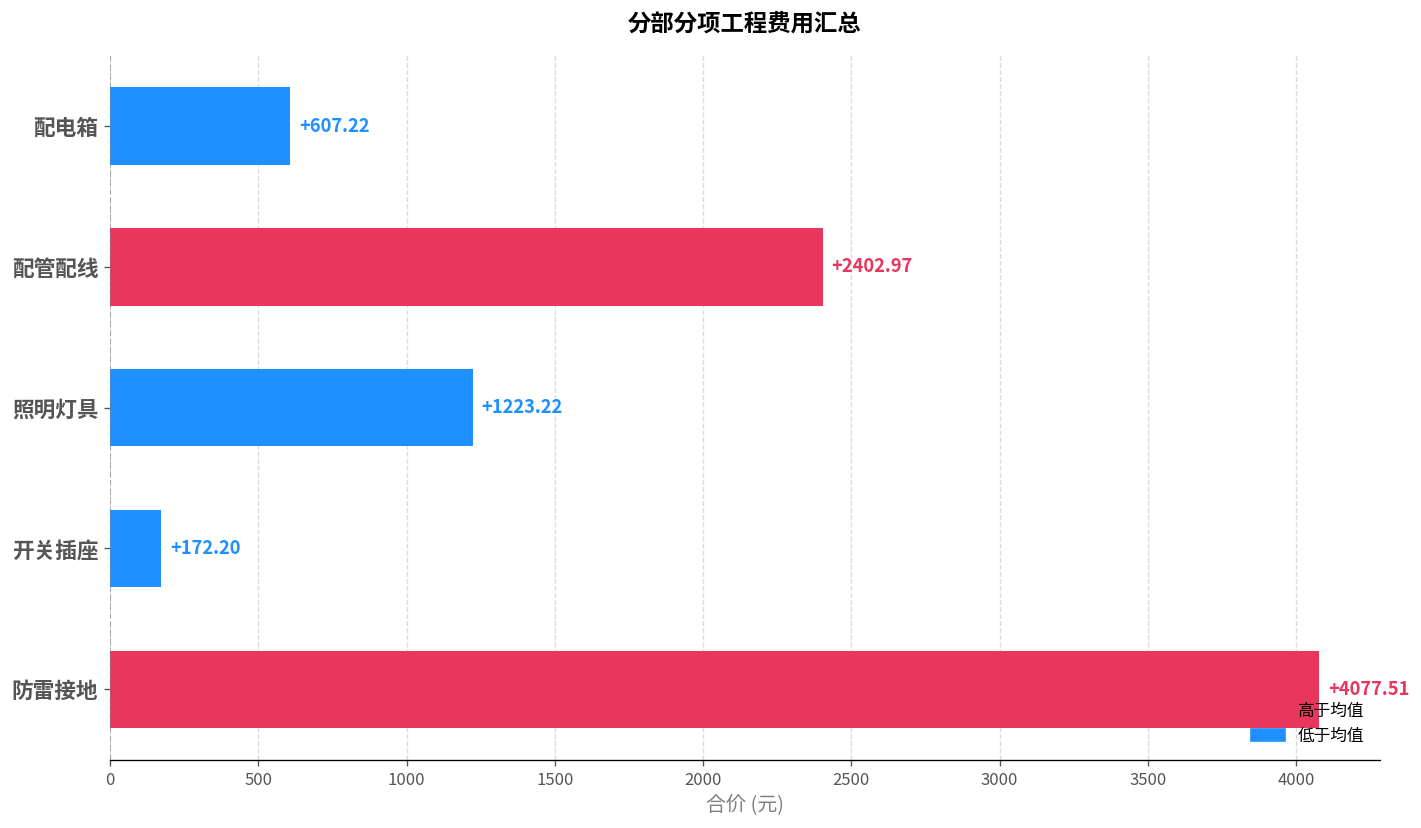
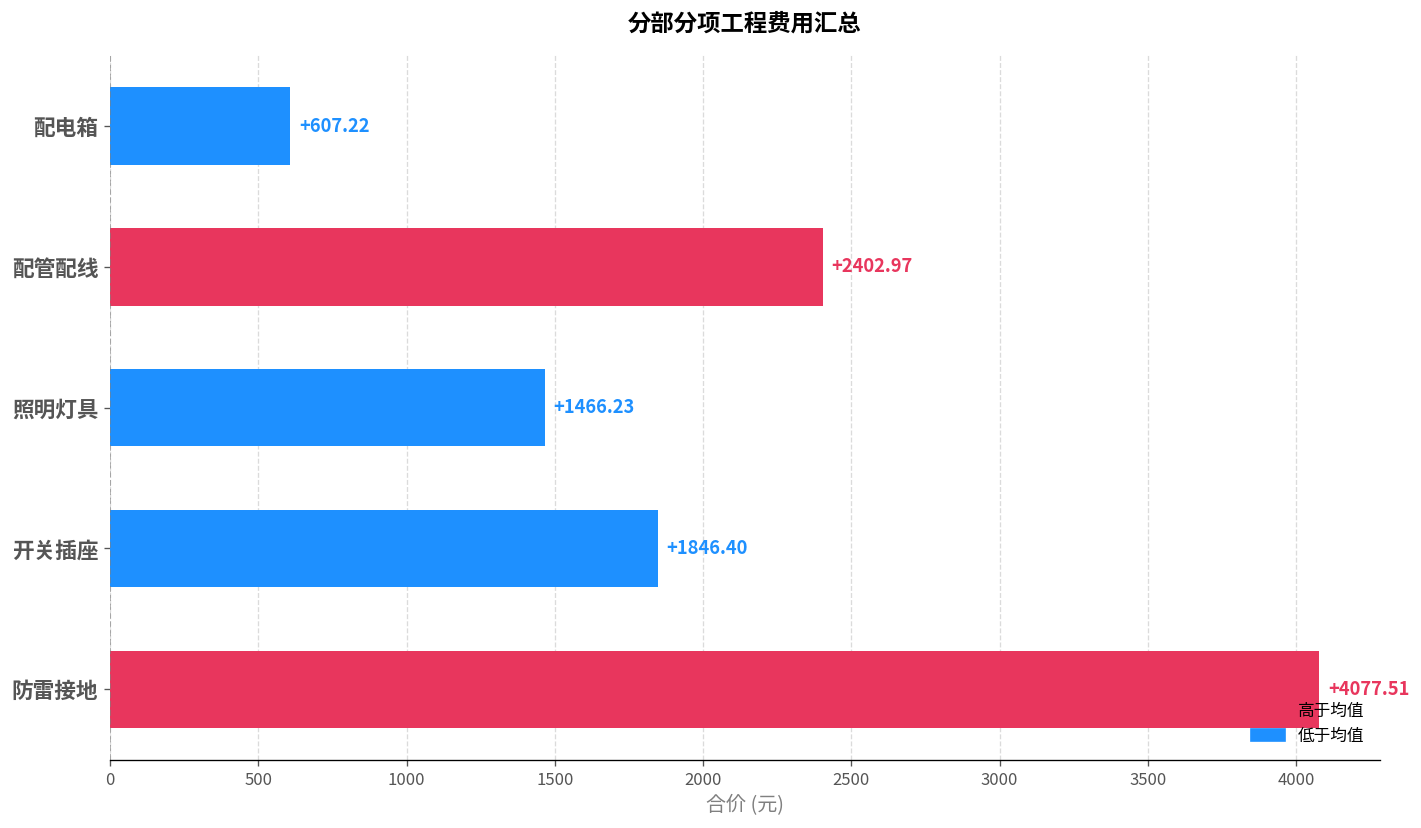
照明灯具: +1223.22 -> +1466.23
开关插座: +172.20 -> +1846.40
